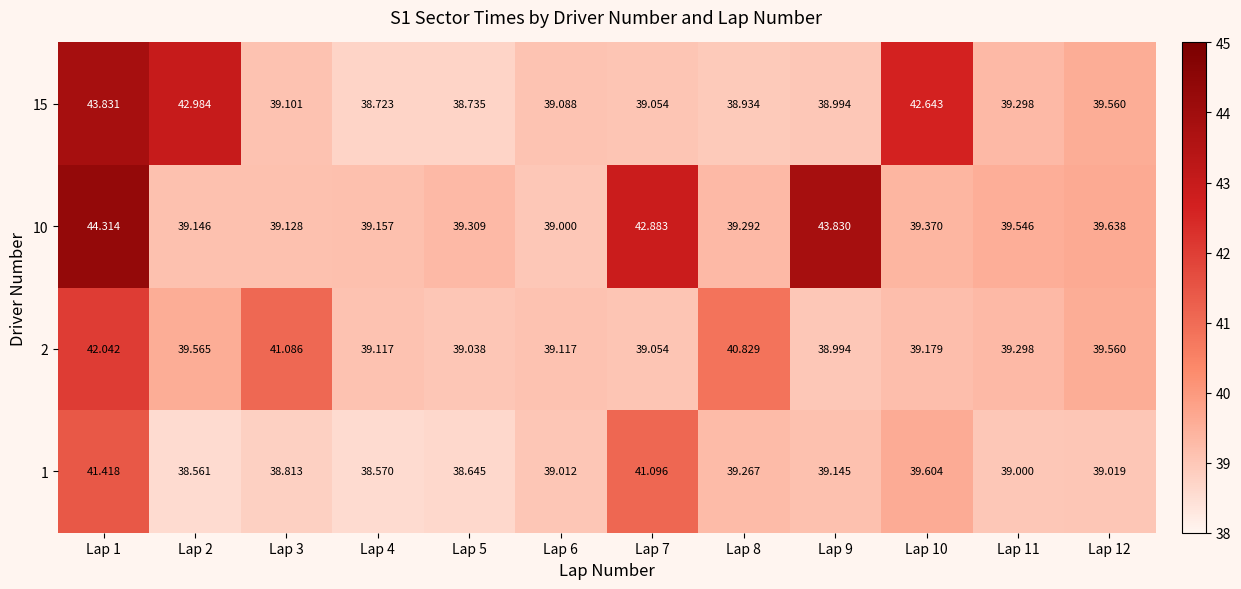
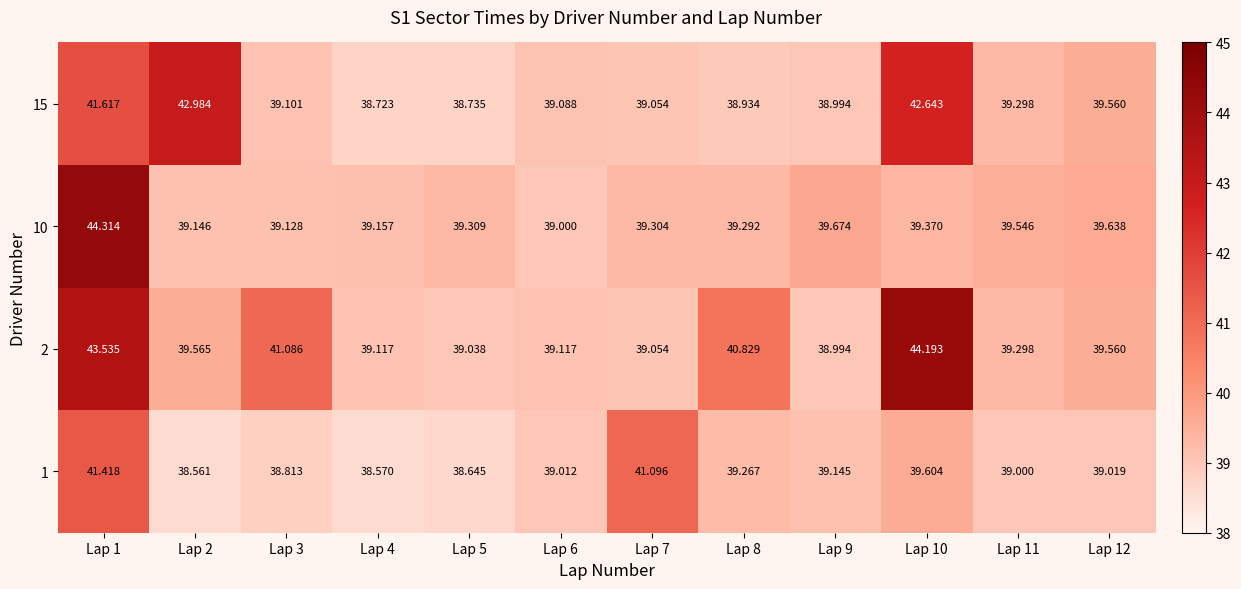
15, Lap 1: 43.831 -> 41.617
10, Lap 7: 42.883 -> 39.304
10, Lap 9: 43.830 -> 39.674
2, Lap 1: 42.042 -> 43.535
2, Lap 10: 39.179 -> 44.193
